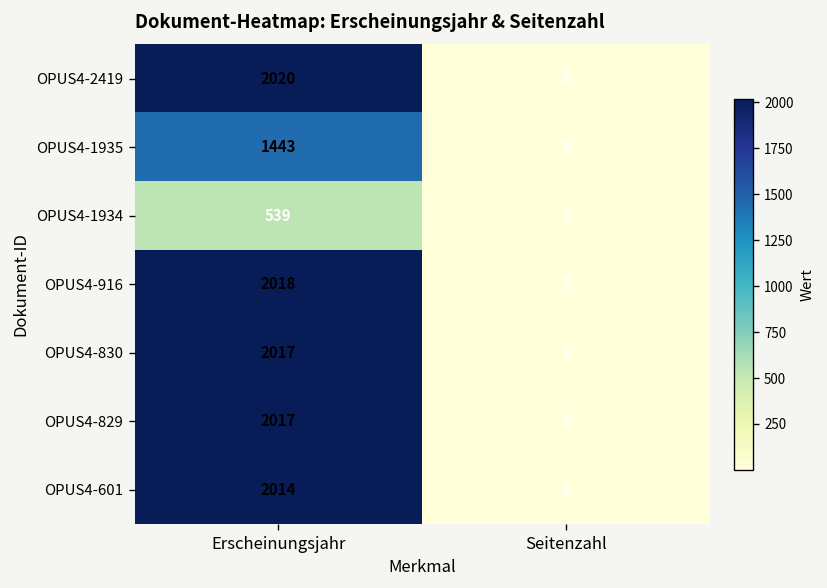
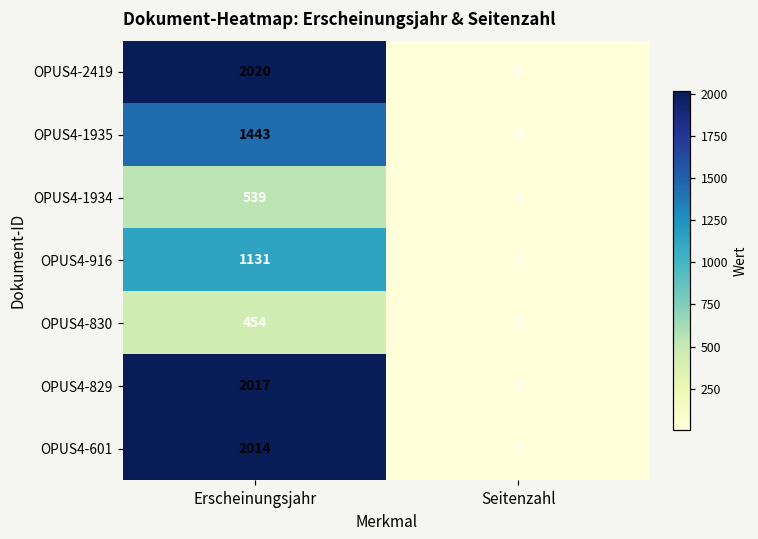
OPUS4-916, Erscheinungsjahr: 2018 -> 1131
OPUS4-830, Erscheinungsjahr: 2017 -> 454
